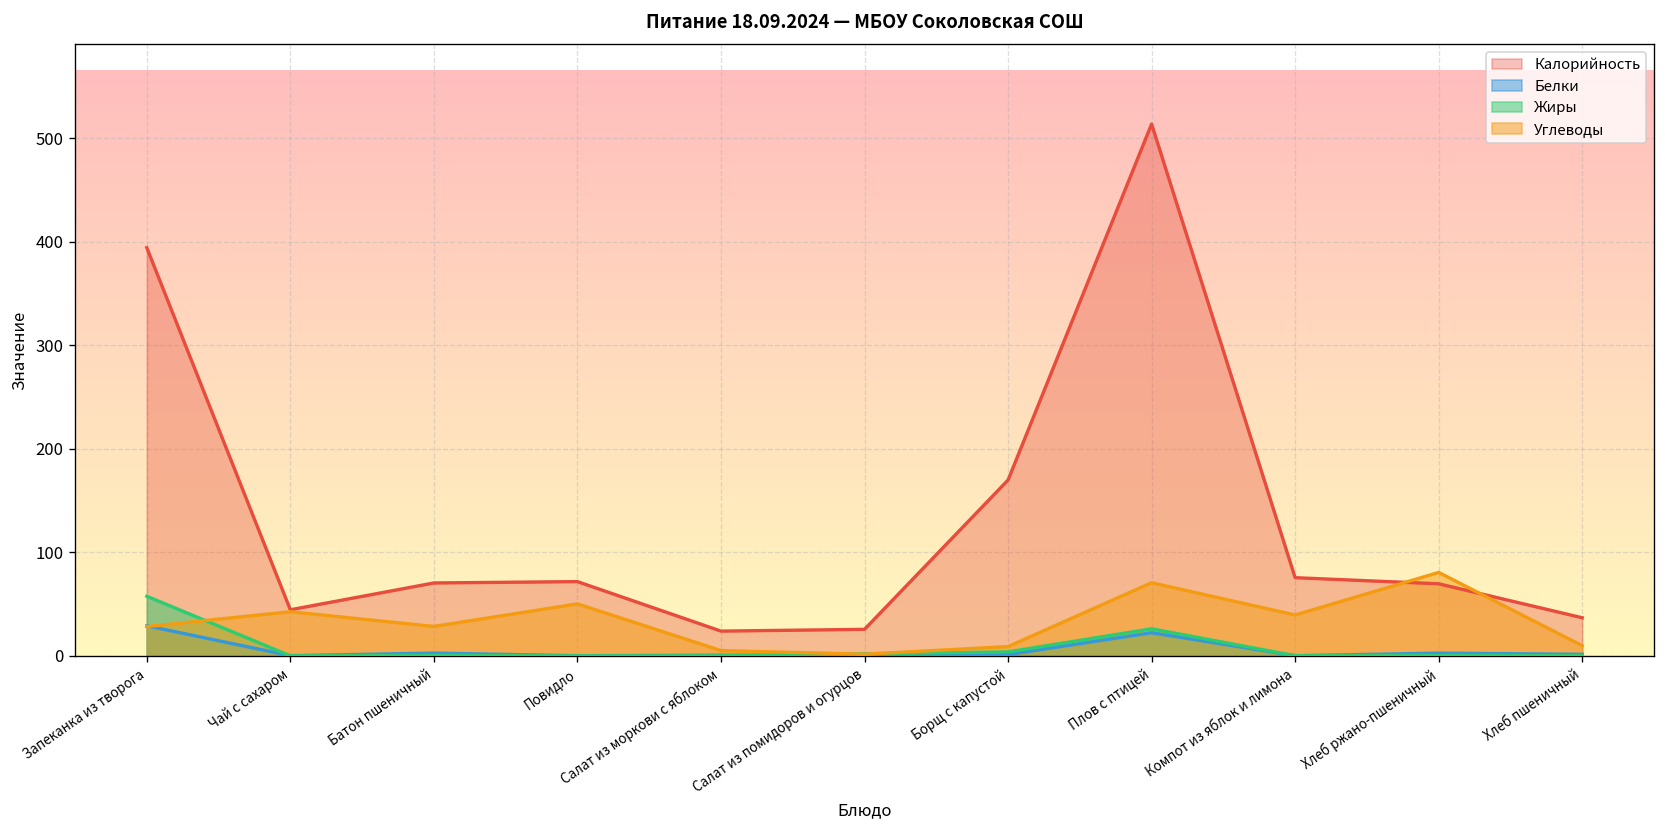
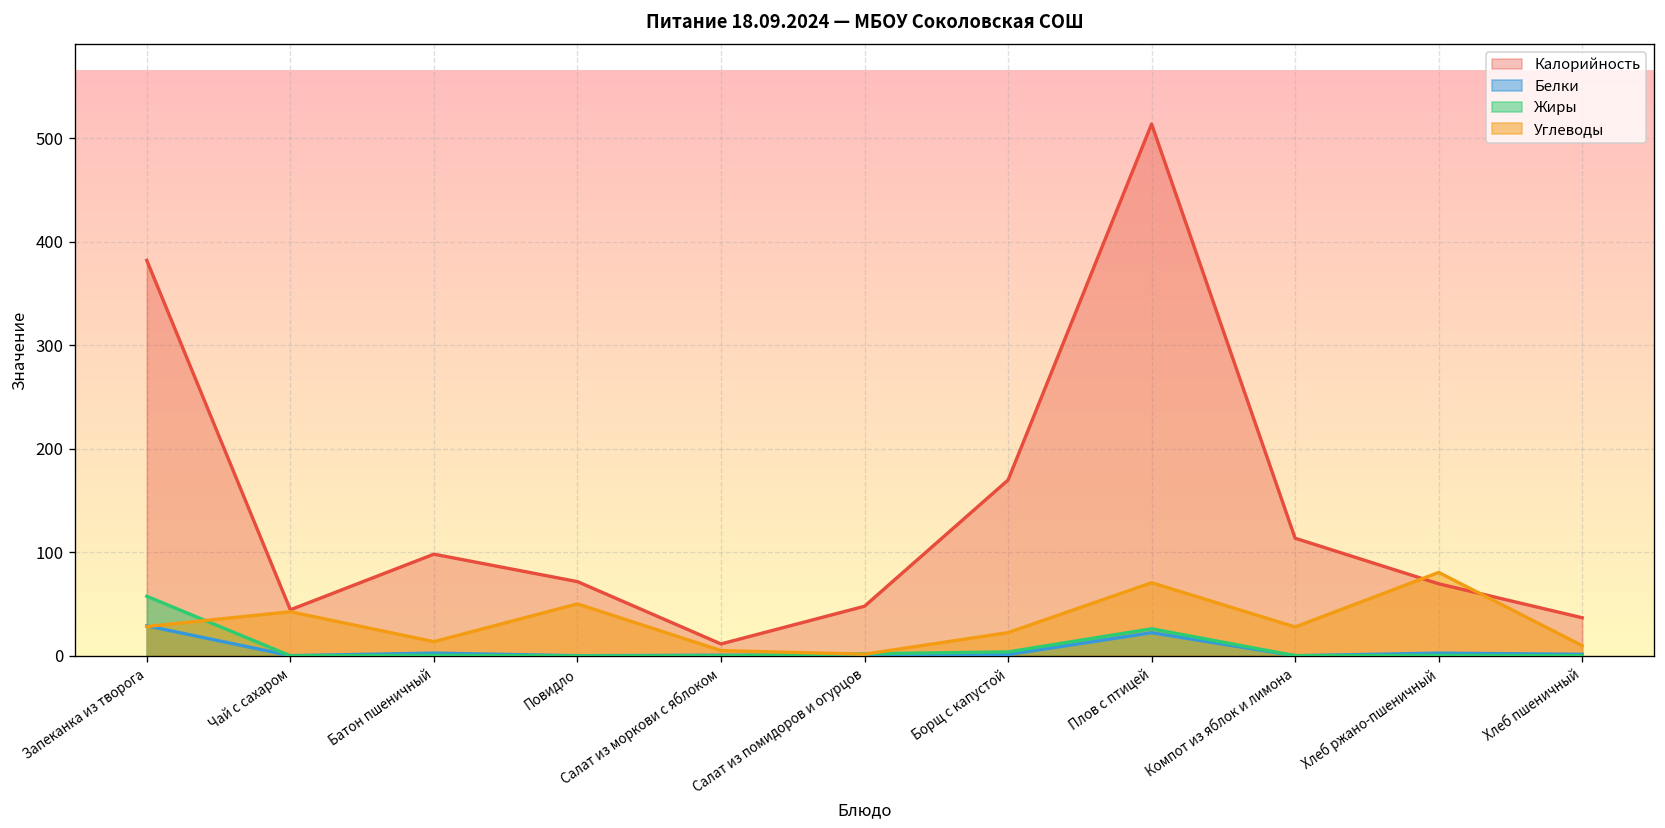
Калорийность, Запеканка из творога: 390 -> 380
Калорийность, Батон пшеничный: 70 -> 100
Углеводы, Батон пшеничный: 30 -> 10
Калорийность, Салат из моркови с яблоком: 20 -> 10
Калорийность, Салат из помидоров и огурцов: 30 -> 50
Углеводы, Борщ с капустой: 10 -> 20
Калорийность, Компот из яблок и лимона: 80 -> 110
Углеводы, Компот из яблок и лимона: 40 -> 30
